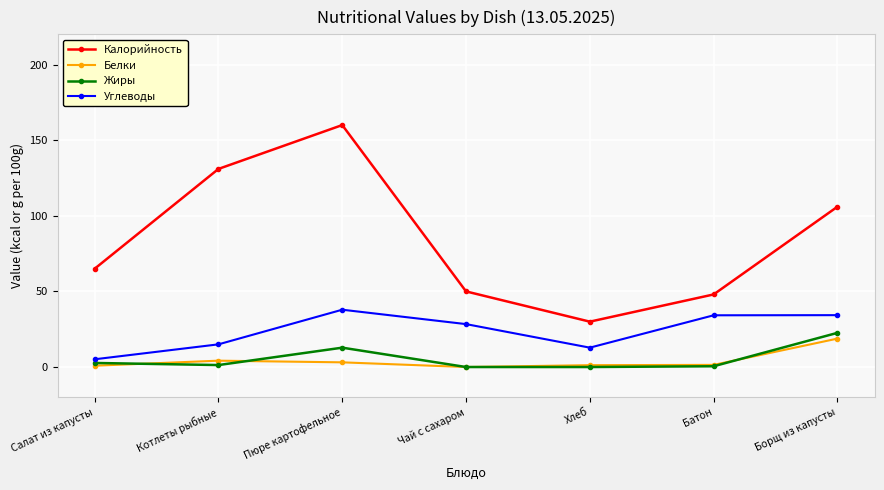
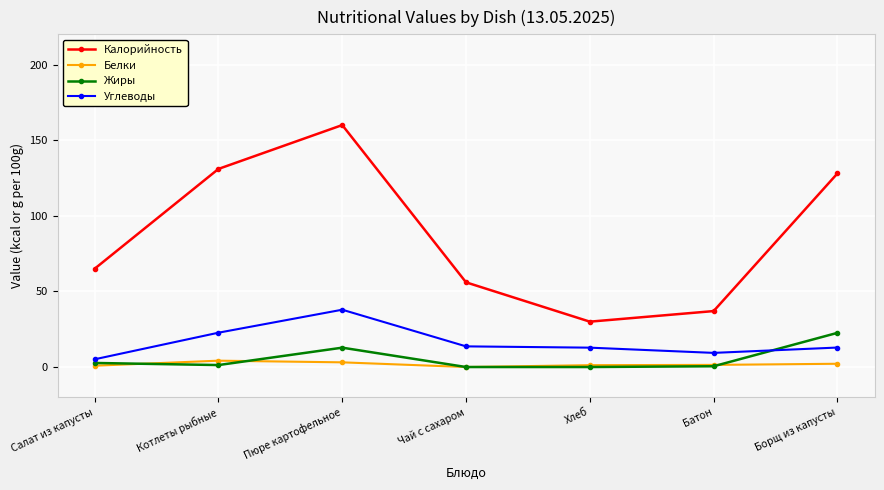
Углеводы, Котлеты рыбные: 15 -> 23
Калорийность, Чай с сахаром: 50 -> 56
Углеводы, Чай с сахаром: 28 -> 14
Калорийность, Батон: 48 -> 37
Углеводы, Батон: 34 -> 9
Калорийность, Борщ из капусты: 106 -> 128
Белки, Борщ из капусты: 19 -> 2
Углеводы, Борщ из капусты: 34 -> 13
